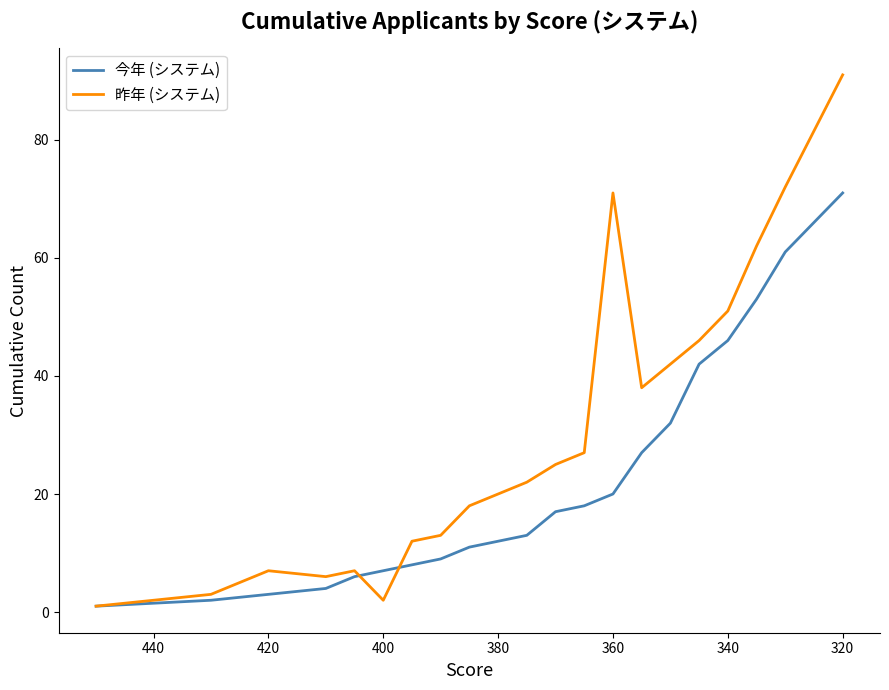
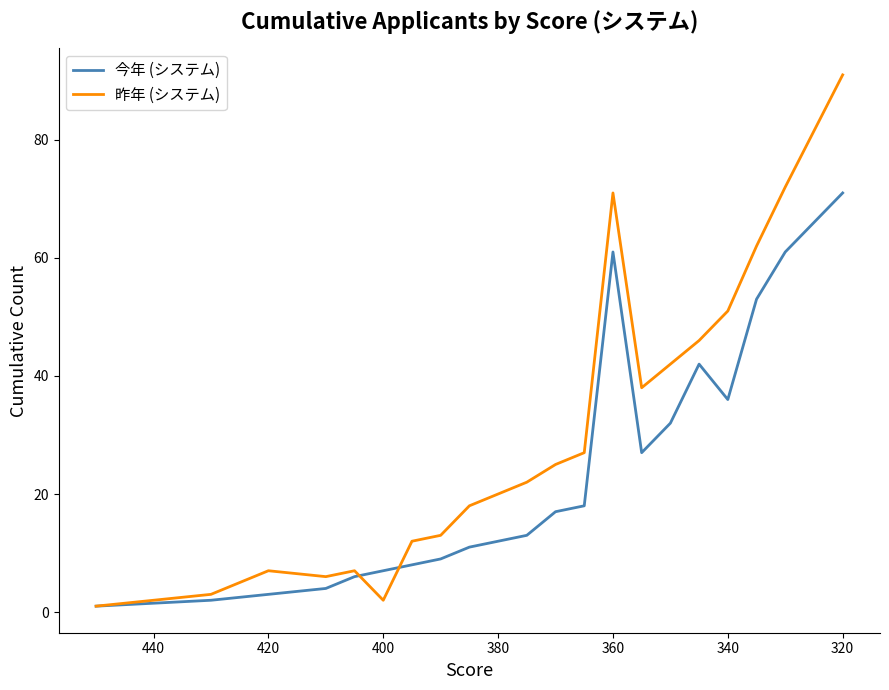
今年 (システム), 360: 20 -> 61
今年 (システム), 340: 46 -> 36
